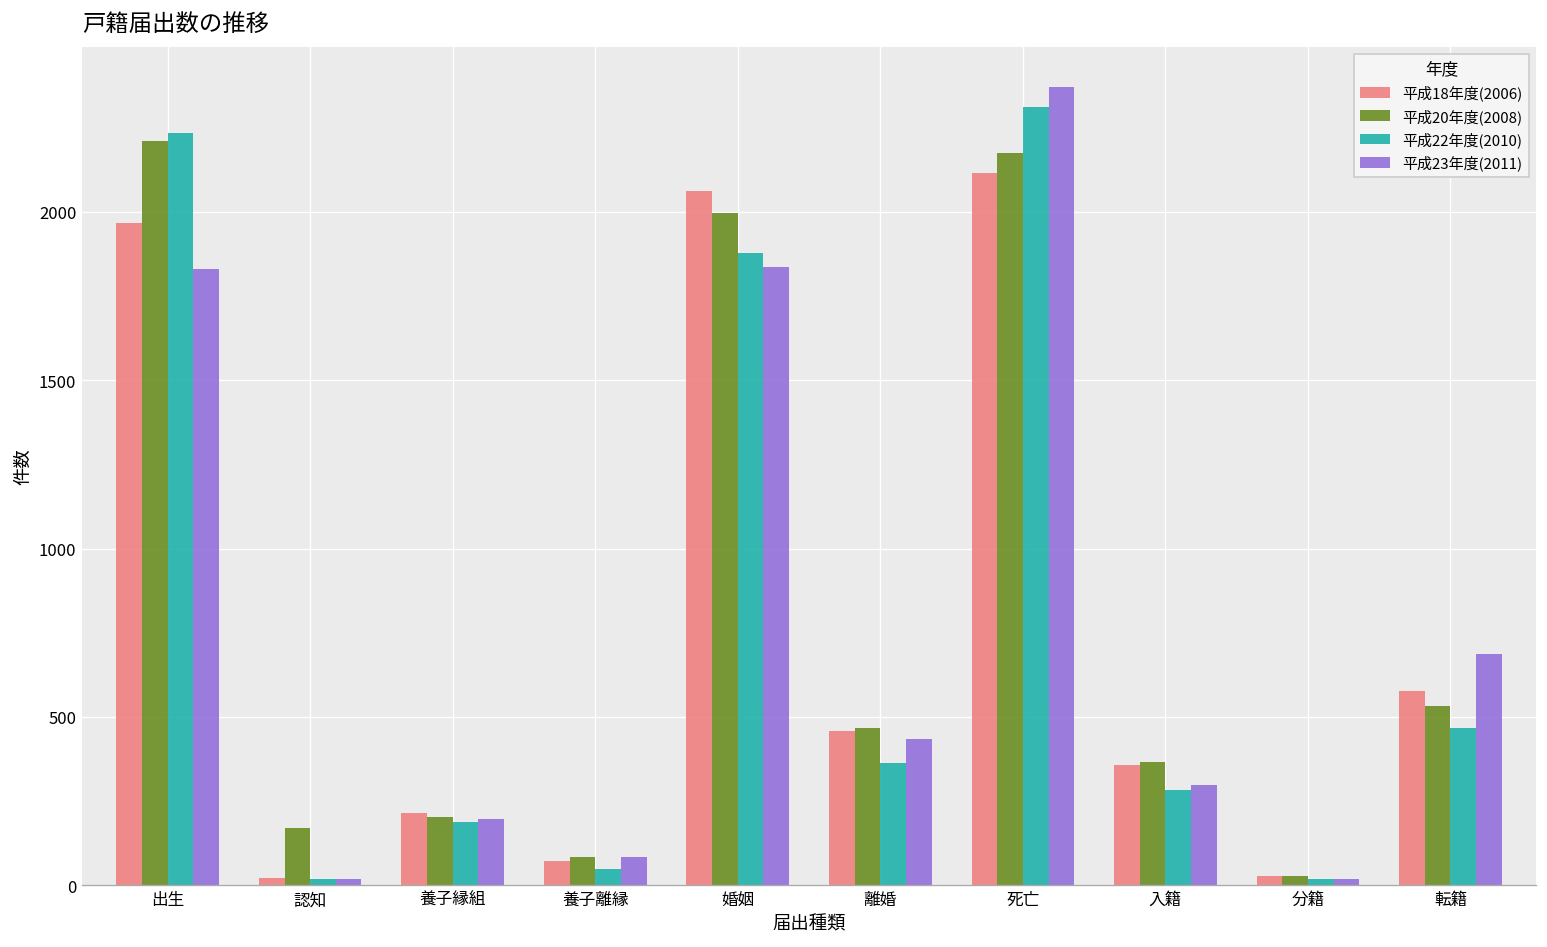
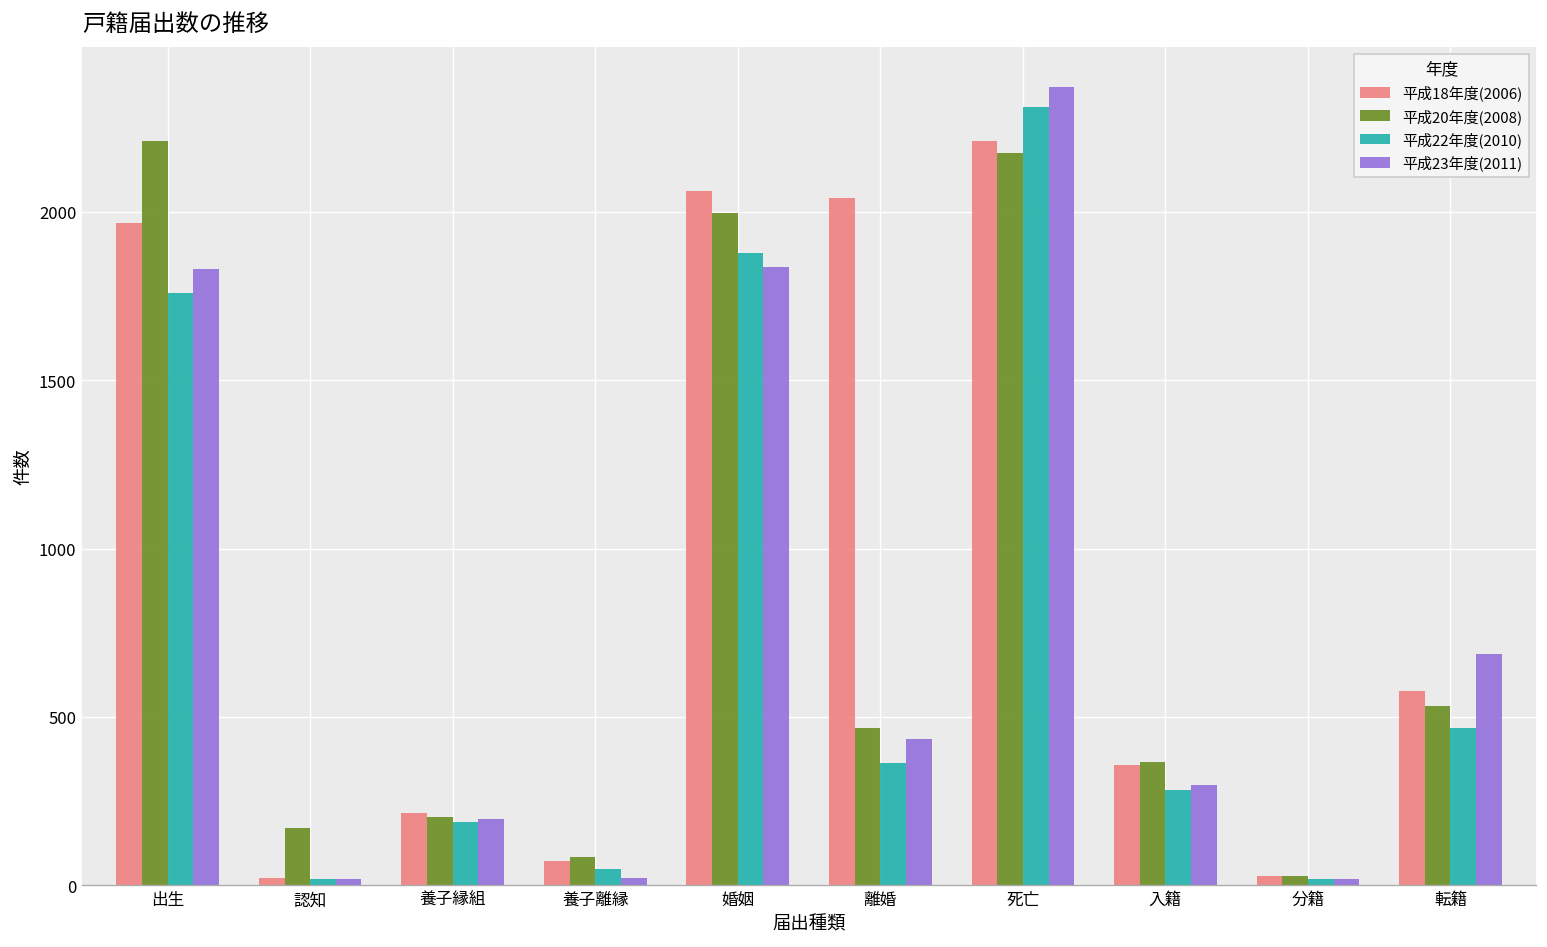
平成22年度(2010), 出生: 2240 -> 1760
平成23年度(2011), 養子離縁: 80 -> 20
平成18年度(2006), 離婚: 460 -> 2040
平成18年度(2006), 死亡: 2120 -> 2210
